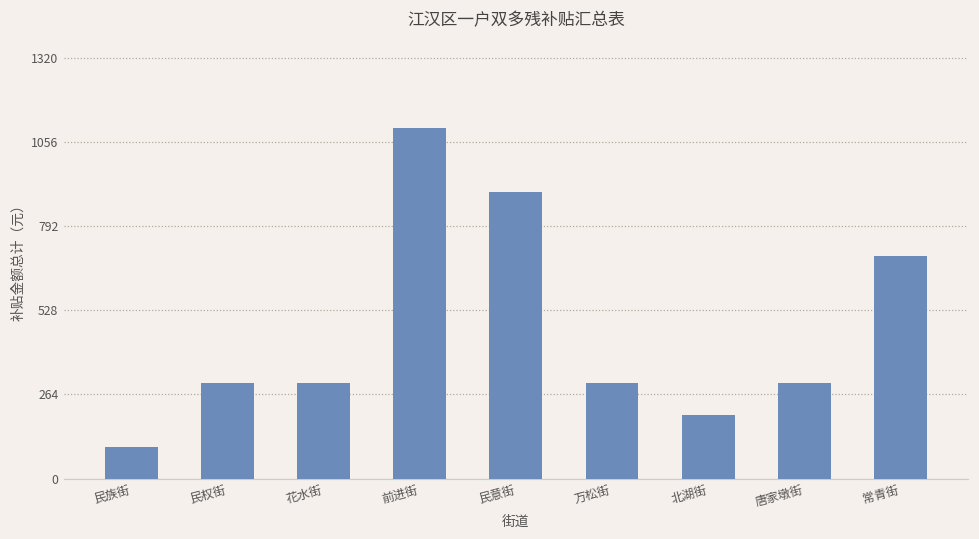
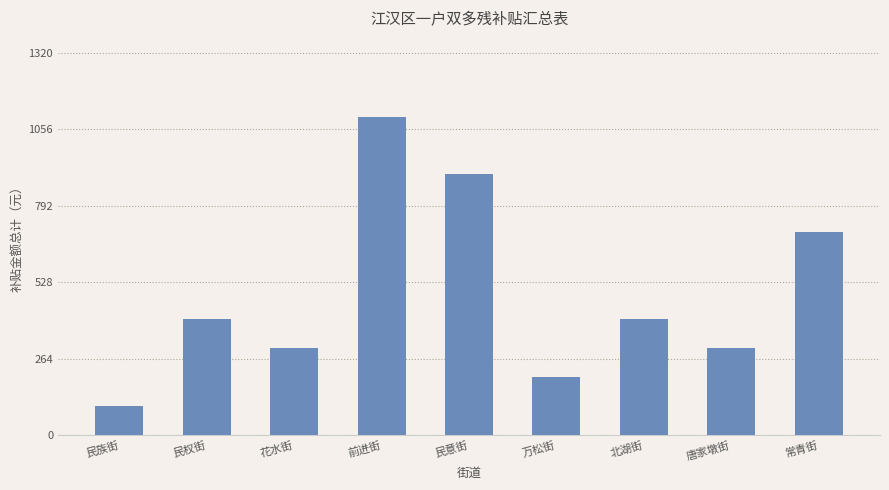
民权街: 300 -> 400
万松街: 300 -> 200
北湖街: 200 -> 400
